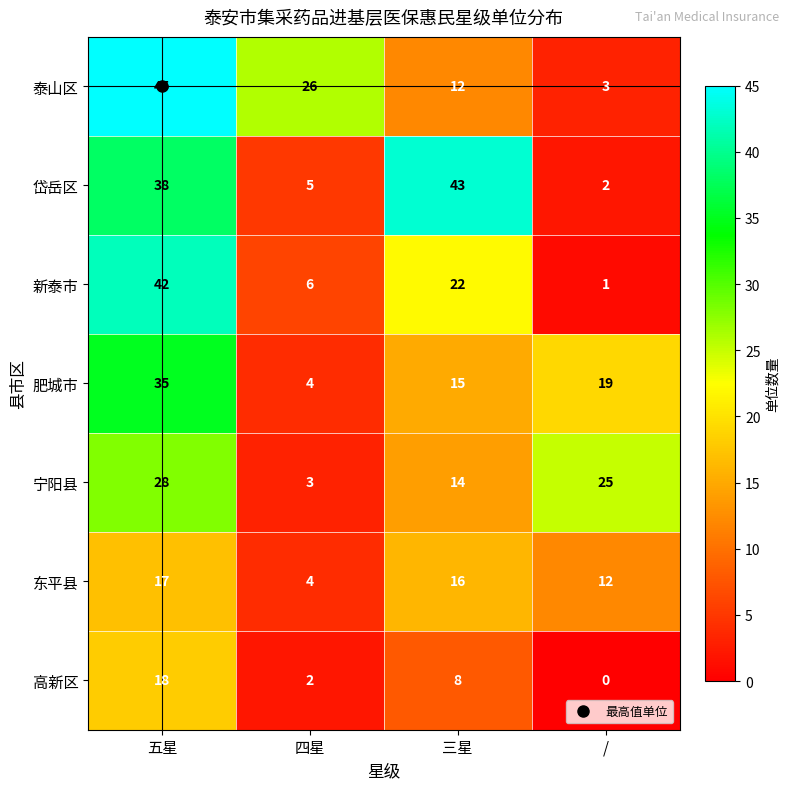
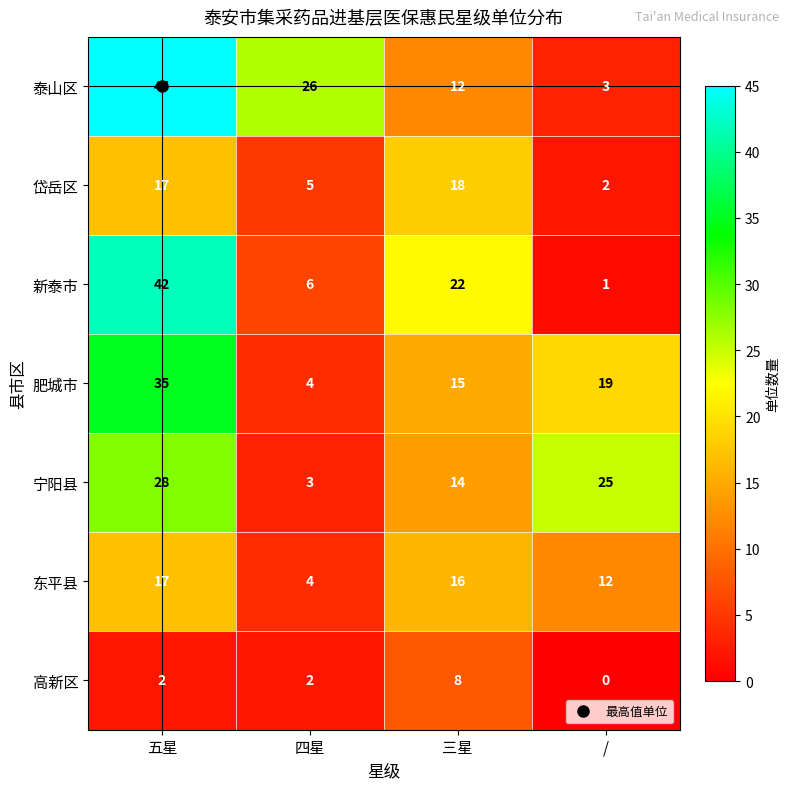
岱岳区, 五星: 38 -> 17
岱岳区, 三星: 43 -> 18
高新区, 五星: 18 -> 2
